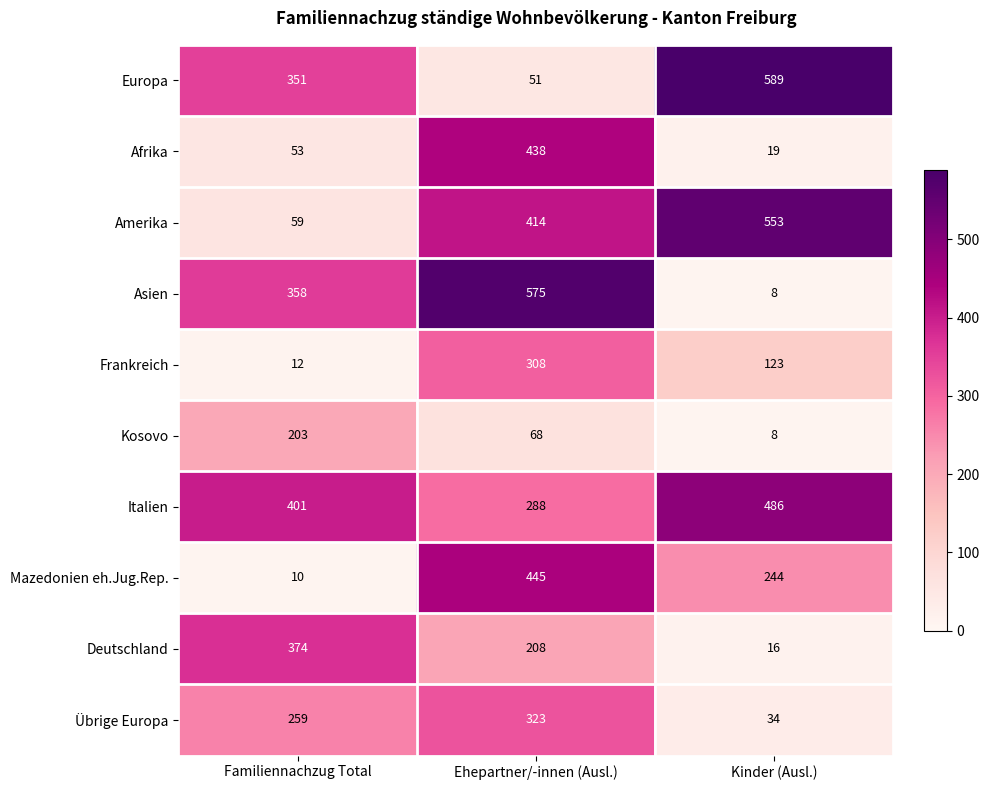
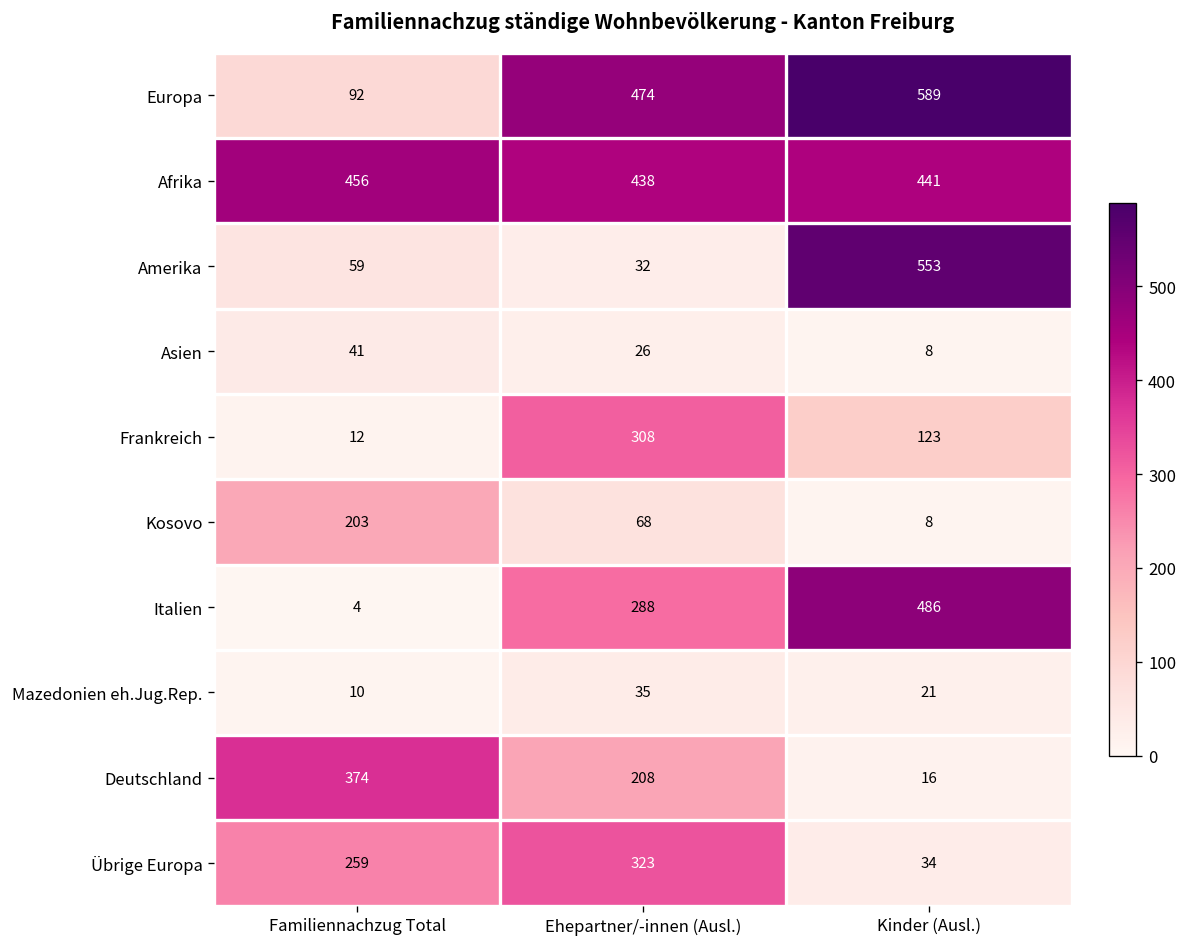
Europa, Familiennachzug Total: 351 -> 92
Europa, Ehepartner/-innen (Ausl.): 51 -> 474
Afrika, Familiennachzug Total: 53 -> 456
Afrika, Kinder (Ausl.): 19 -> 441
Amerika, Ehepartner/-innen (Ausl.): 414 -> 32
Asien, Familiennachzug Total: 358 -> 41
Asien, Ehepartner/-innen (Ausl.): 575 -> 26
Italien, Familiennachzug Total: 401 -> 4
Mazedonien eh.Jug.Rep., Ehepartner/-innen (Ausl.): 445 -> 35
Mazedonien eh.Jug.Rep., Kinder (Ausl.): 244 -> 21
